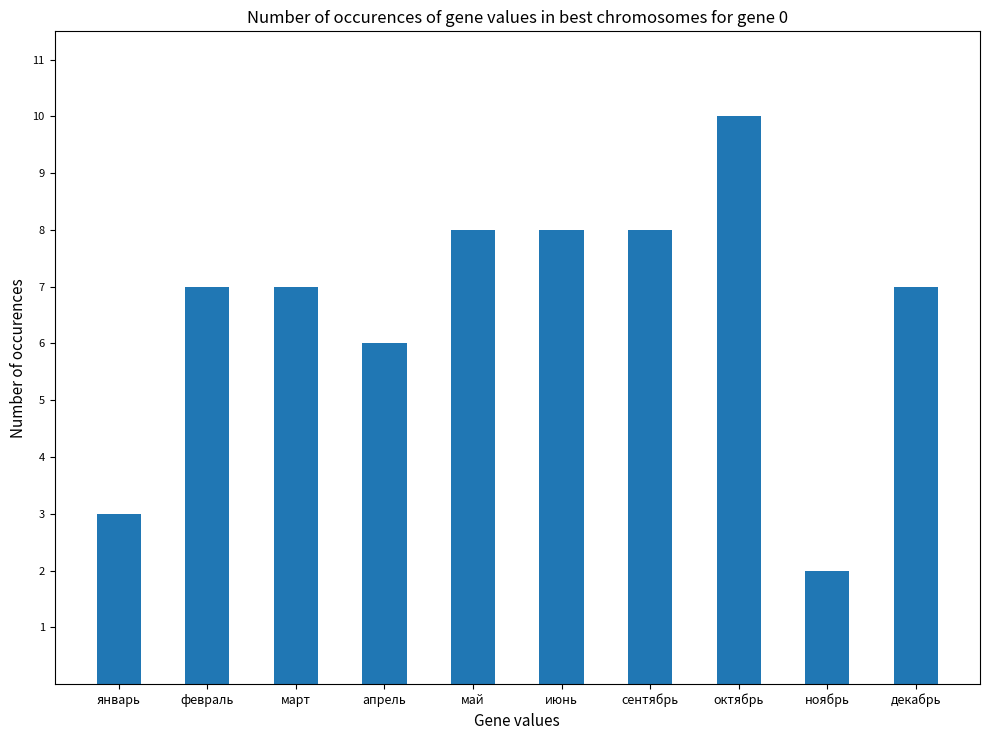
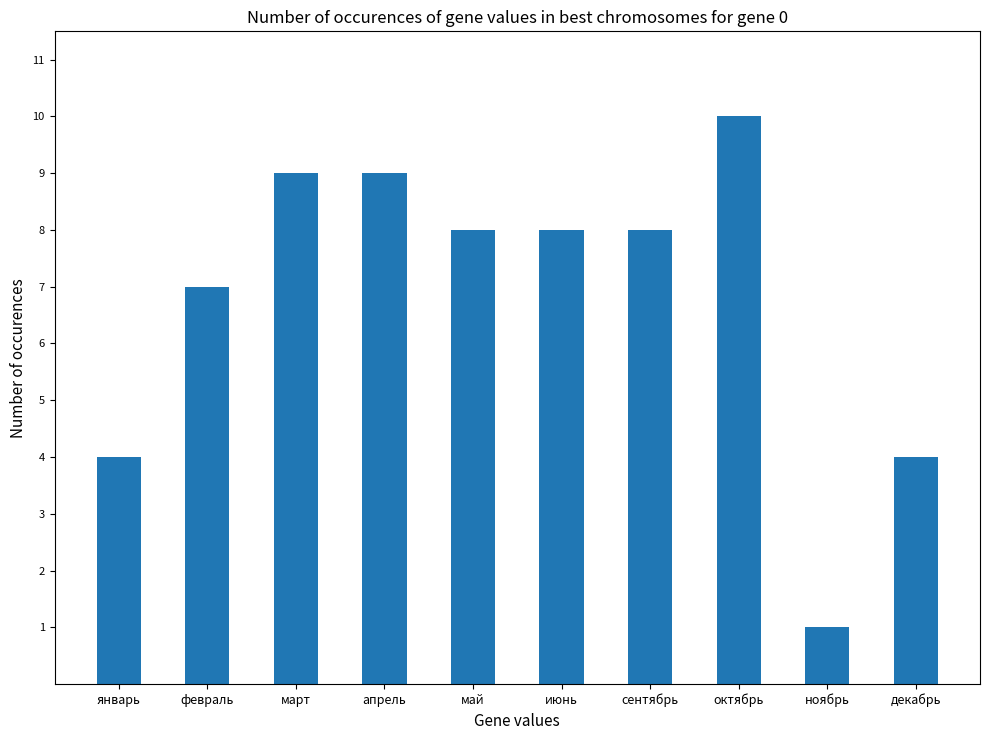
январь: 3 -> 4
март: 7 -> 9
апрель: 6 -> 9
ноябрь: 2 -> 1
декабрь: 7 -> 4
